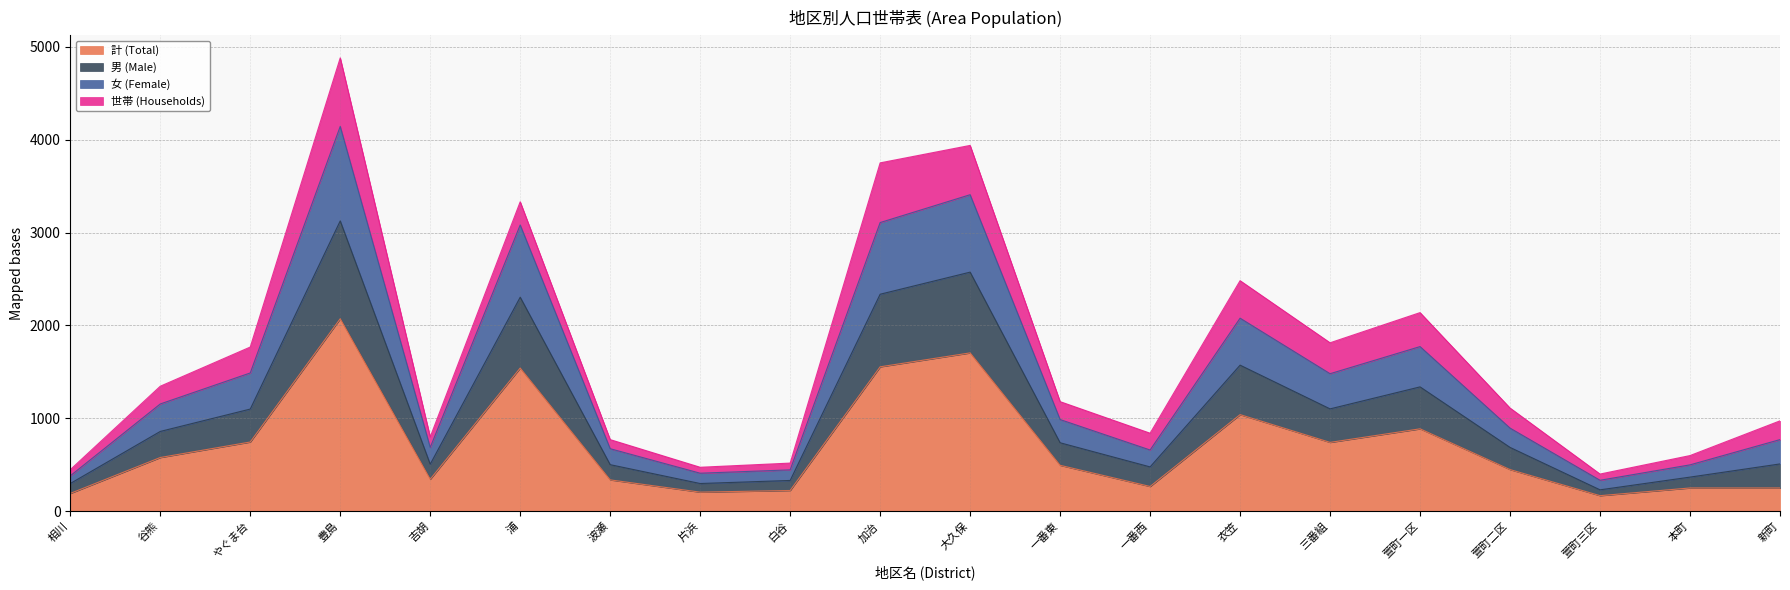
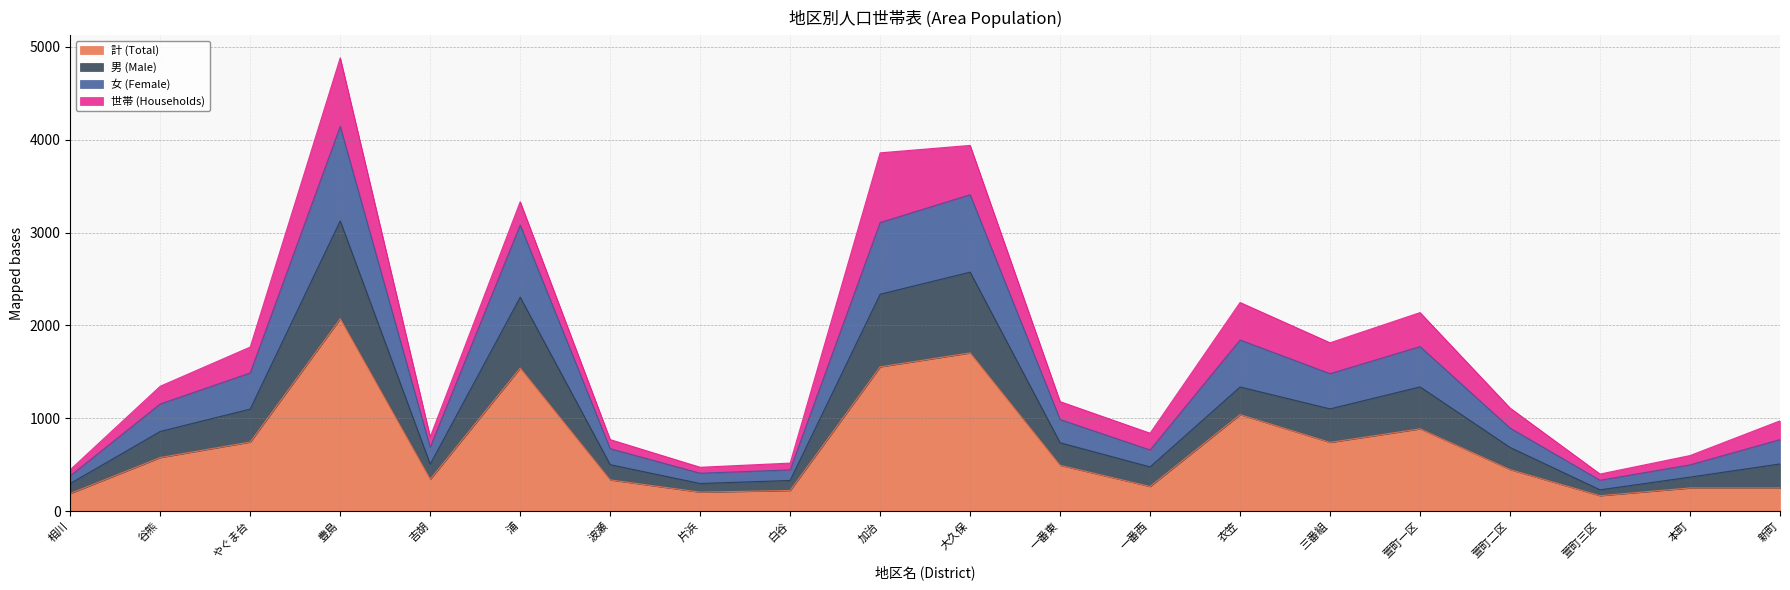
世帯 (Households), 加治: 600 -> 800
男 (Male), 衣笠: 500 -> 300
